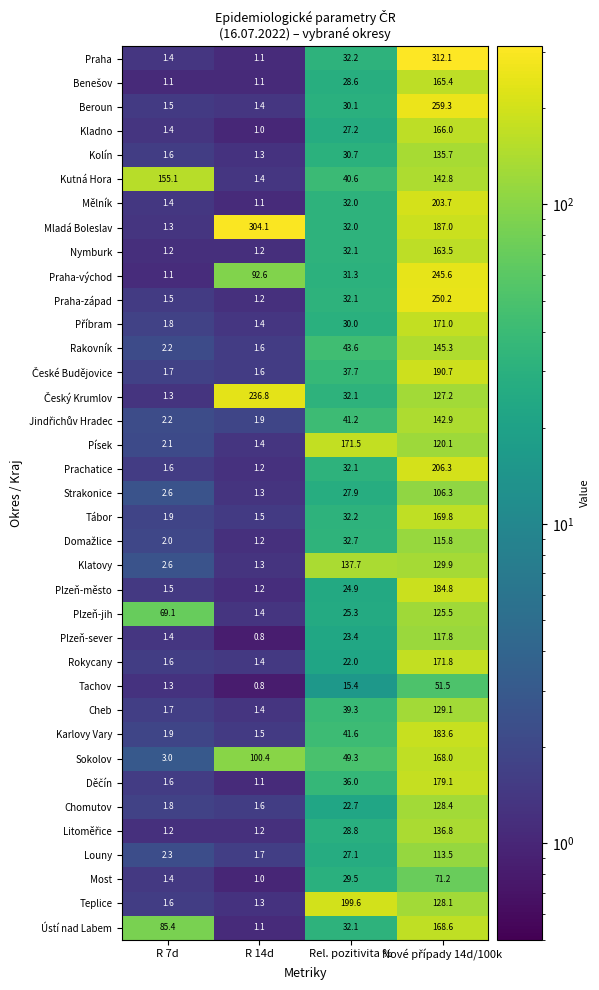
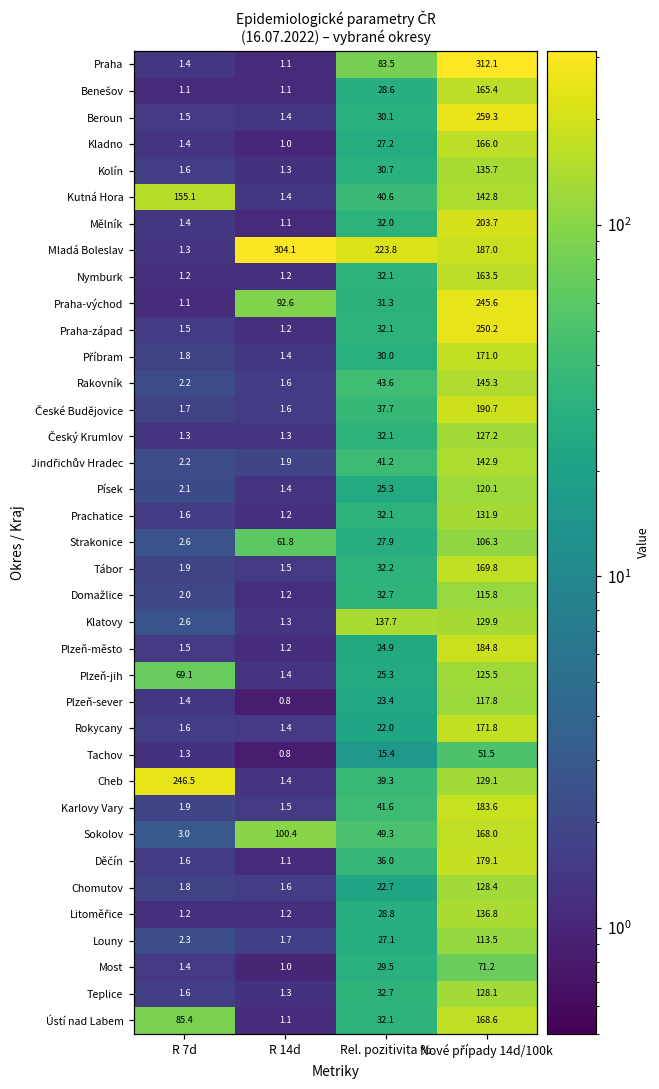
Praha, Rel. pozitivita %: 32.2 -> 83.5
Mladá Boleslav, Rel. pozitivita %: 32.0 -> 223.8
Český Krumlov, R 14d: 236.8 -> 1.3
Písek, Rel. pozitivita %: 171.5 -> 25.3
Prachatice, Nové případy 14d/100k: 206.3 -> 131.9
Strakonice, R 14d: 1.3 -> 61.8
Cheb, R 7d: 1.7 -> 246.5
Teplice, Rel. pozitivita %: 199.6 -> 32.7
